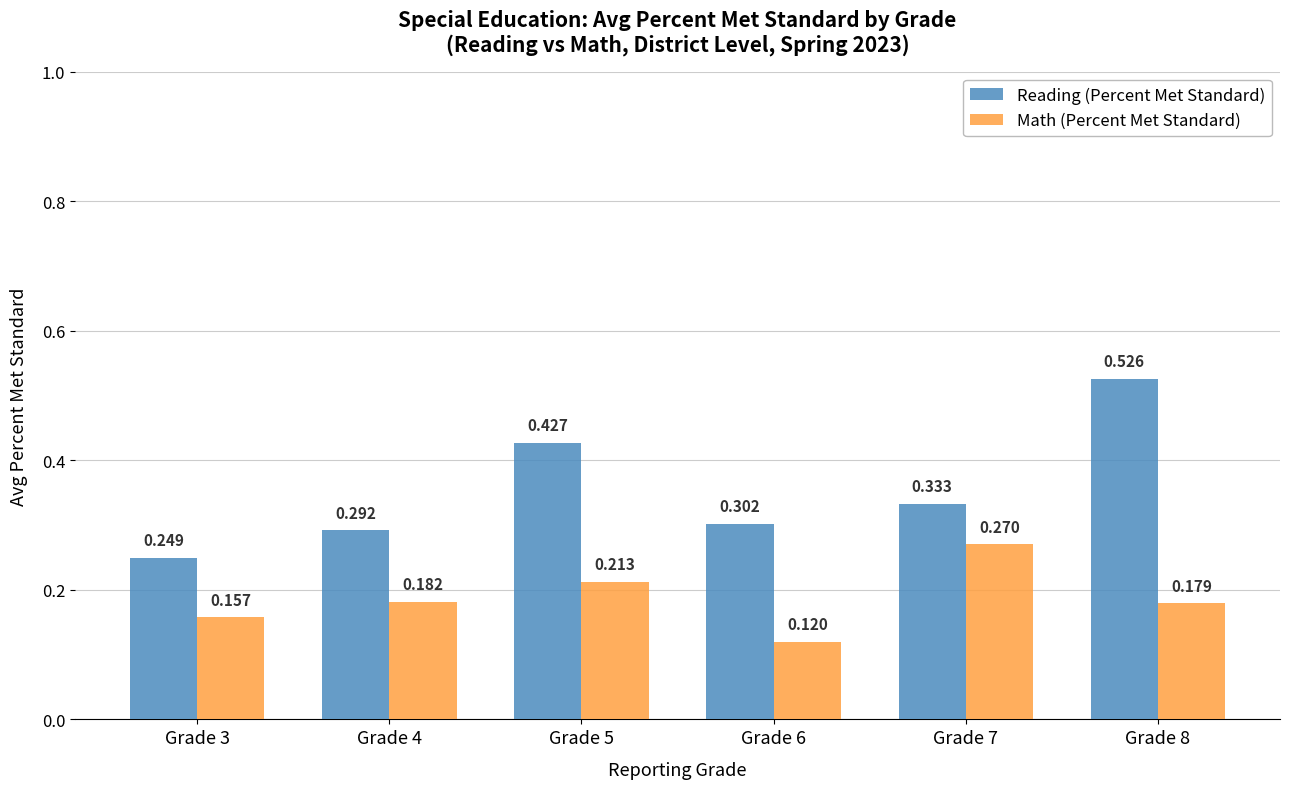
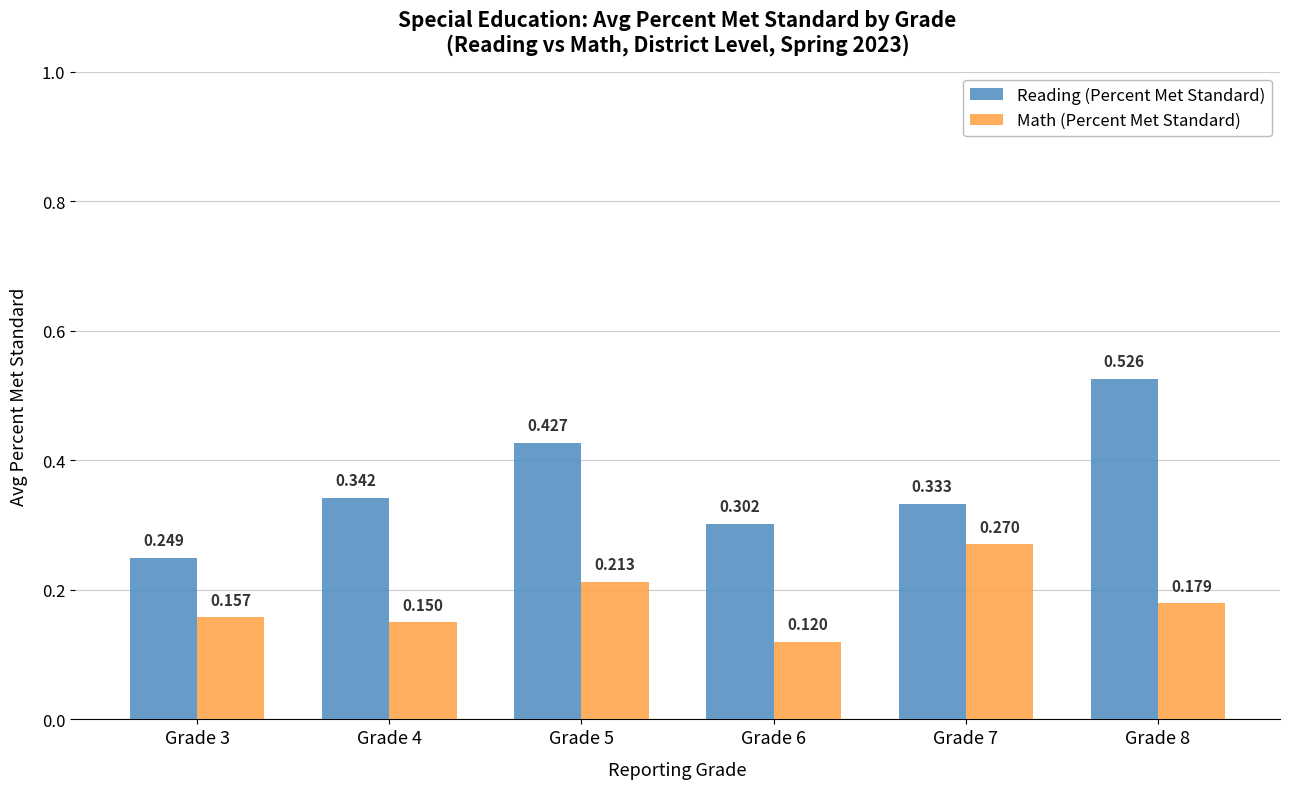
Reading (Percent Met Standard), Grade 4: 0.292 -> 0.342
Math (Percent Met Standard), Grade 4: 0.182 -> 0.150
